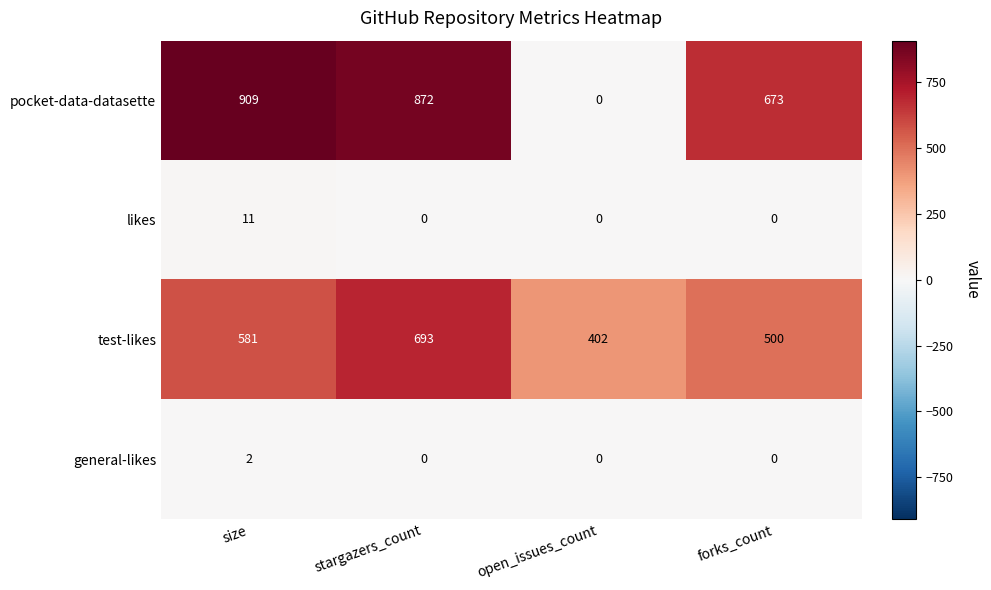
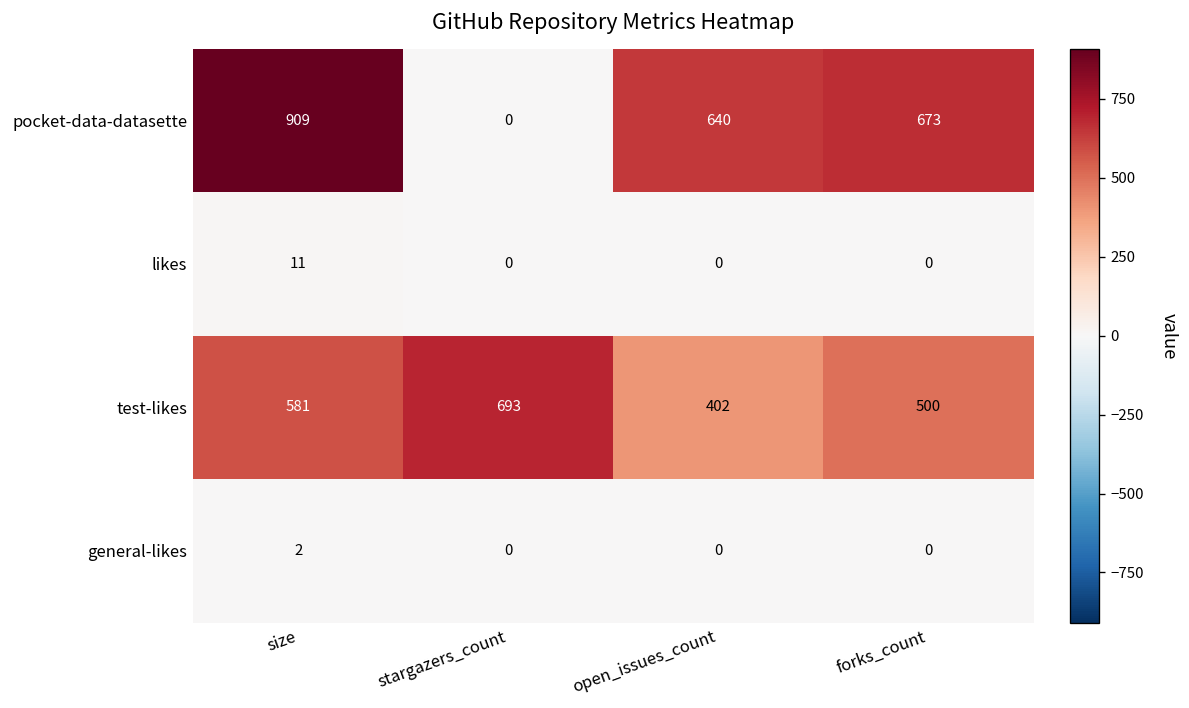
pocket-data-datasette, stargazers_count: 872 -> 0
pocket-data-datasette, open_issues_count: 0 -> 640
